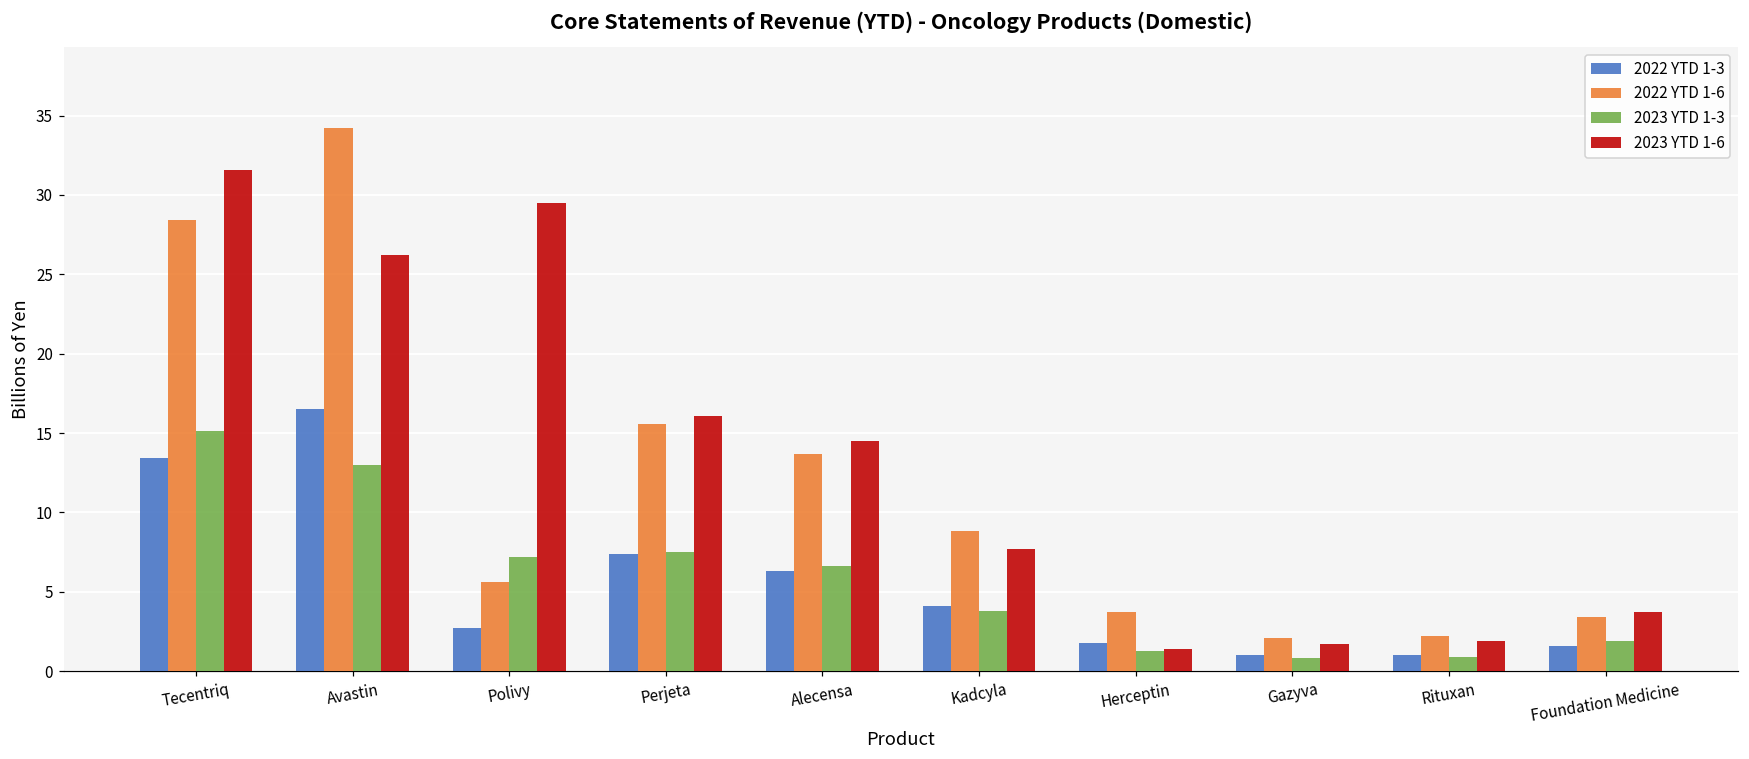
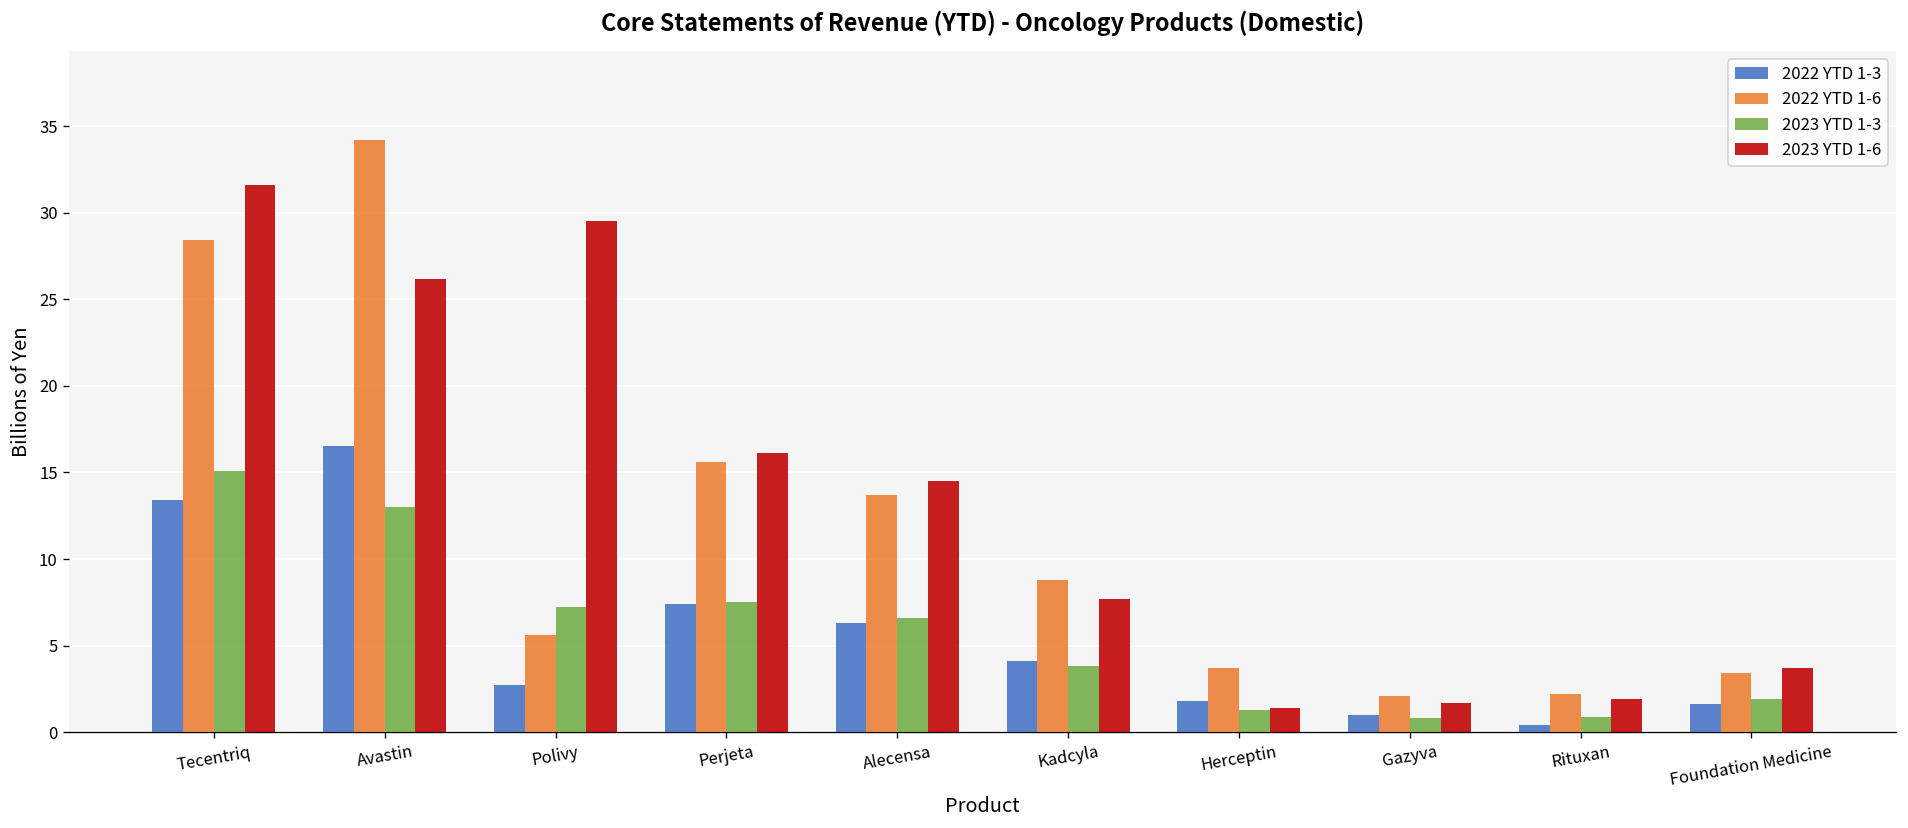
2022 YTD 1-3, Rituxan: 1.0 -> 0.4
